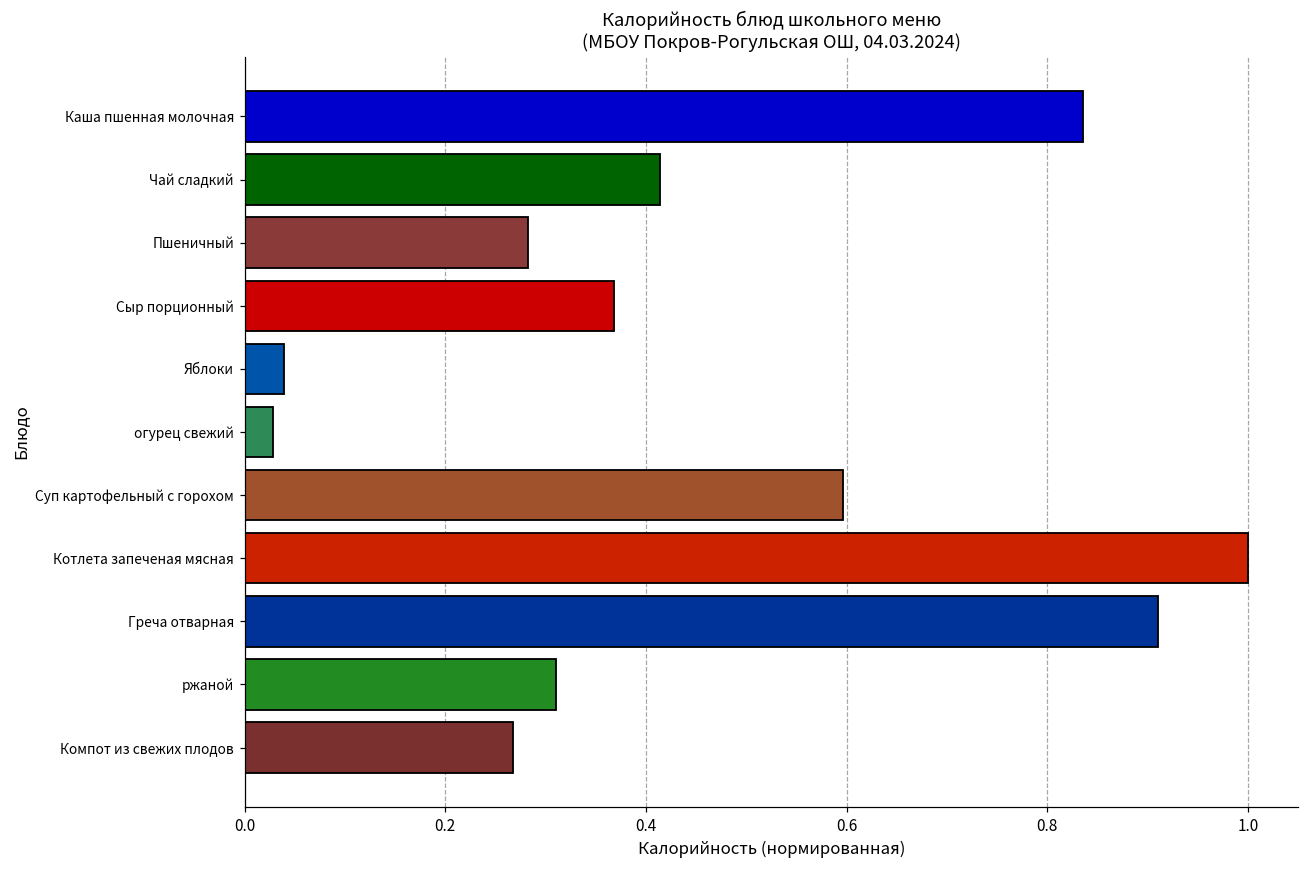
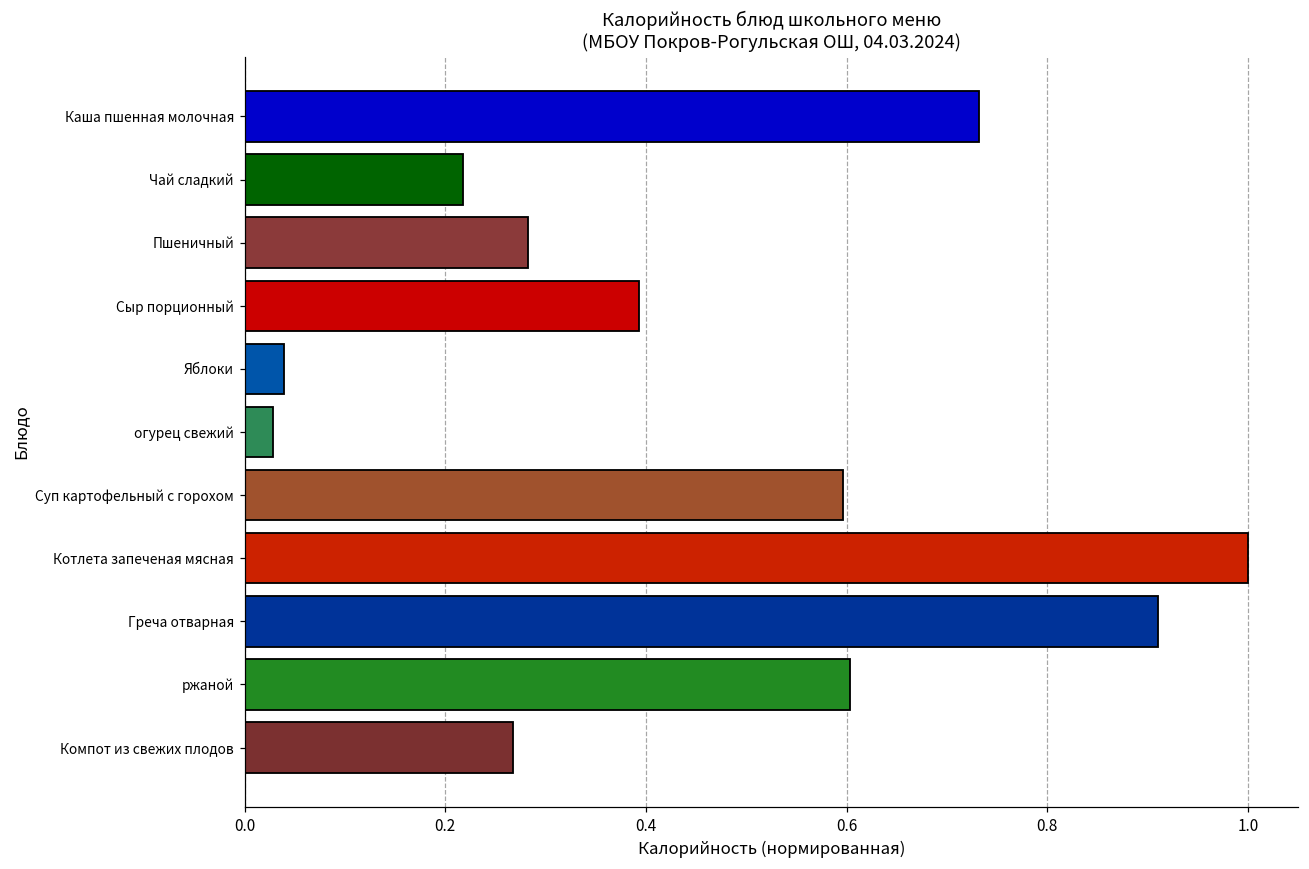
Каша пшенная молочная: 0.84 -> 0.73
Чай сладкий: 0.41 -> 0.22
Сыр порционный: 0.37 -> 0.39
ржаной: 0.31 -> 0.60
